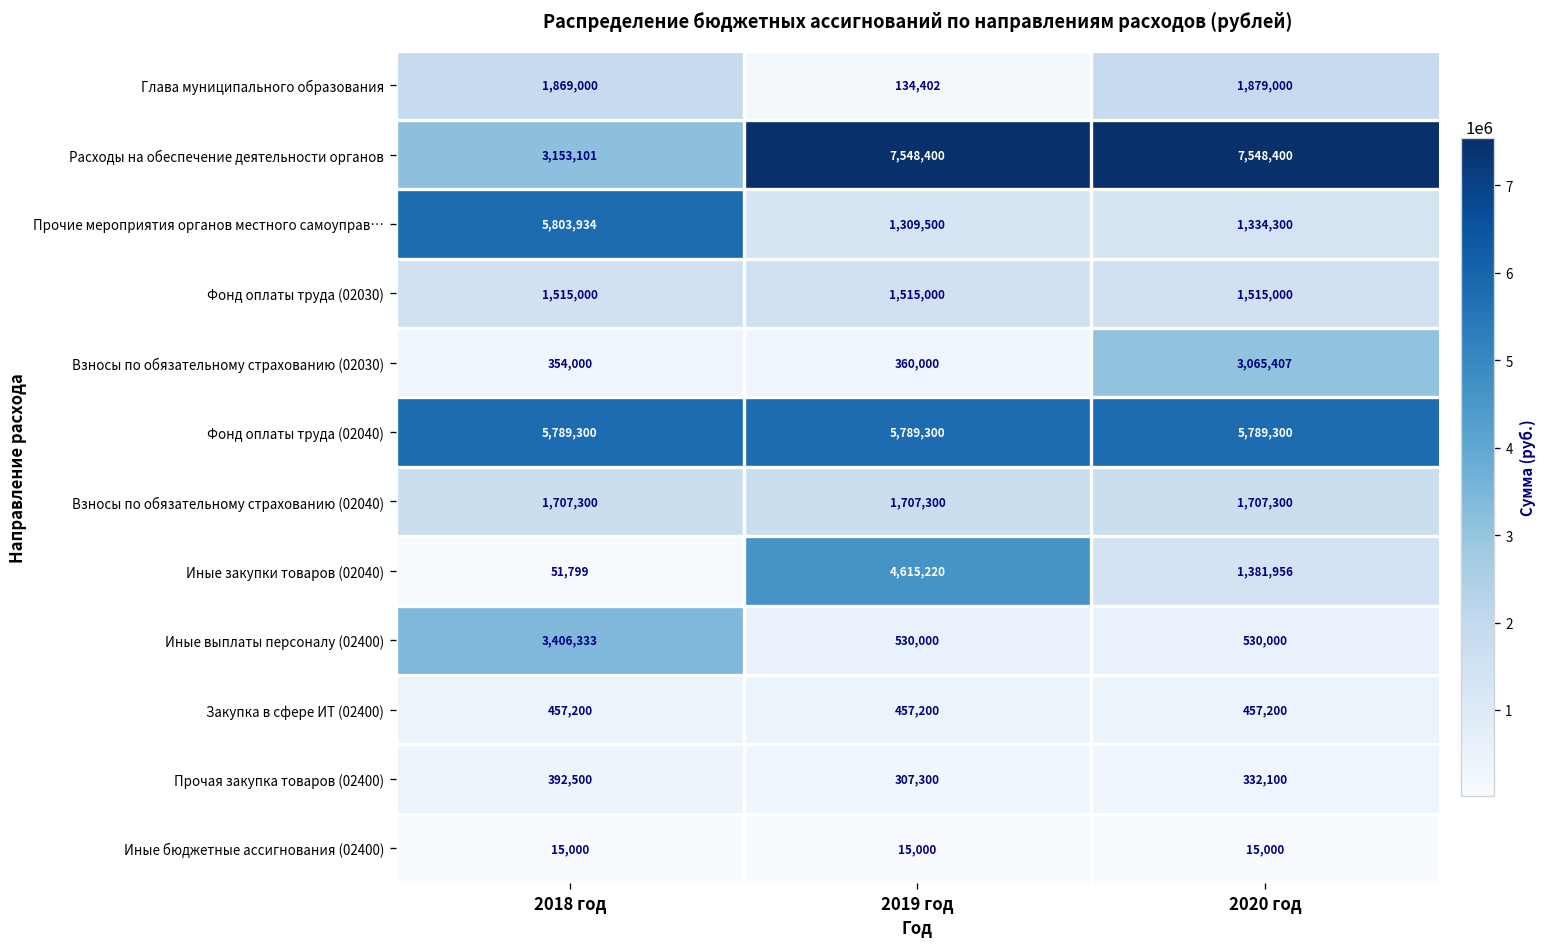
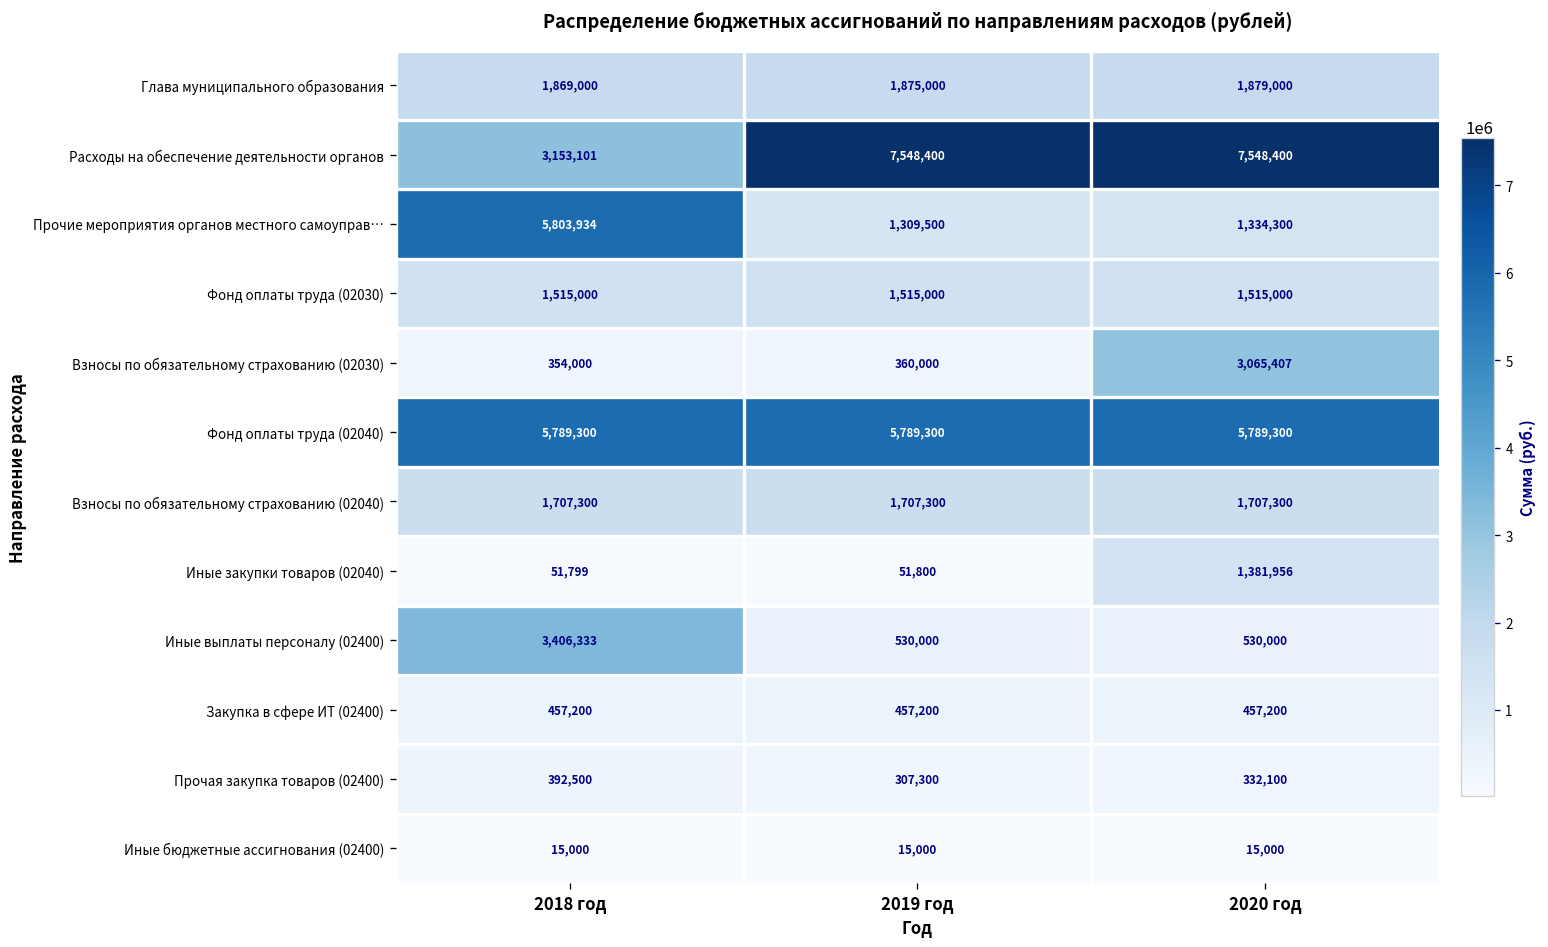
Глава муниципального образования, 2019 год: 134,402 -> 1,875,000
Иные закупки товаров (02040), 2019 год: 4,615,220 -> 51,800
